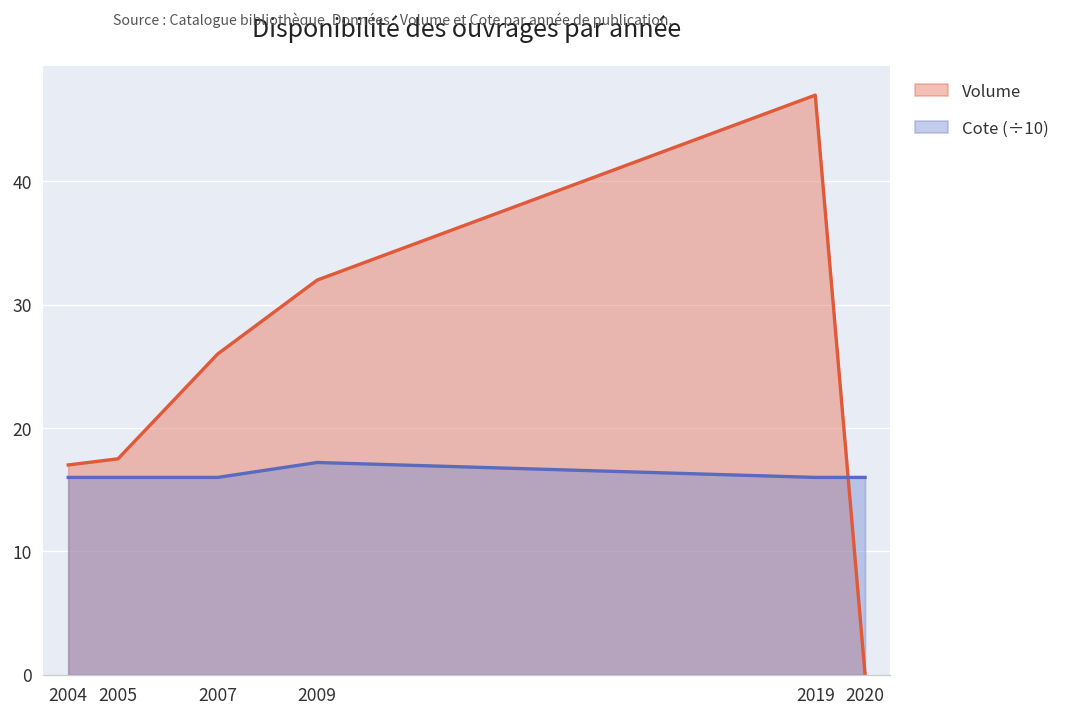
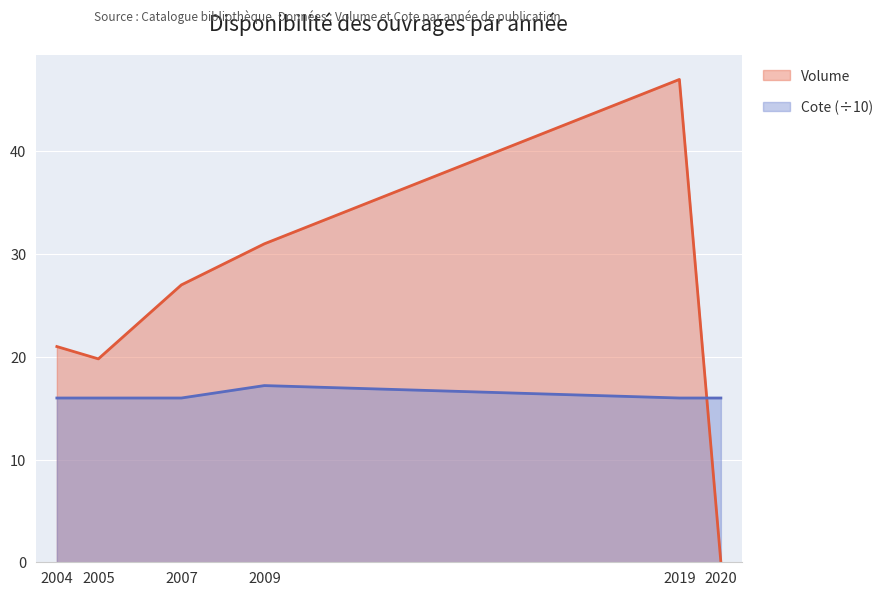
Volume, 2004: 17 -> 21
Volume, 2005: 17.5 -> 19.8
Volume, 2007: 26 -> 27
Volume, 2009: 32 -> 31
